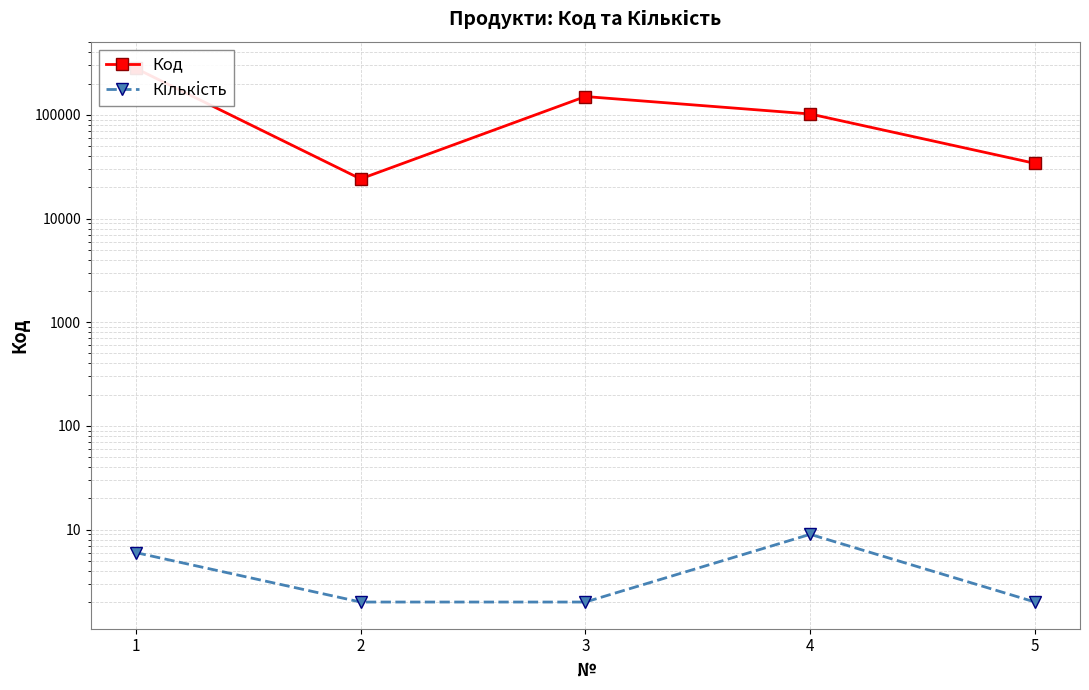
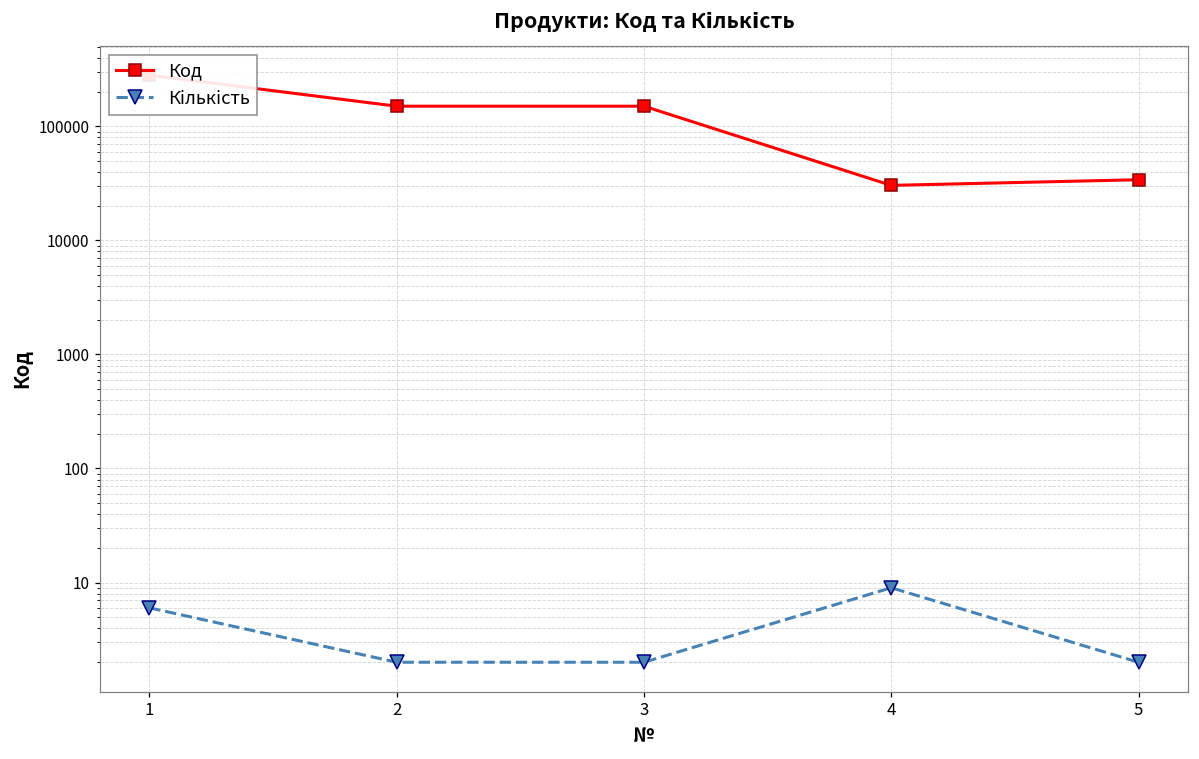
Код, 2: 24000 -> 150000
Код, 4: 100000 -> 30000
